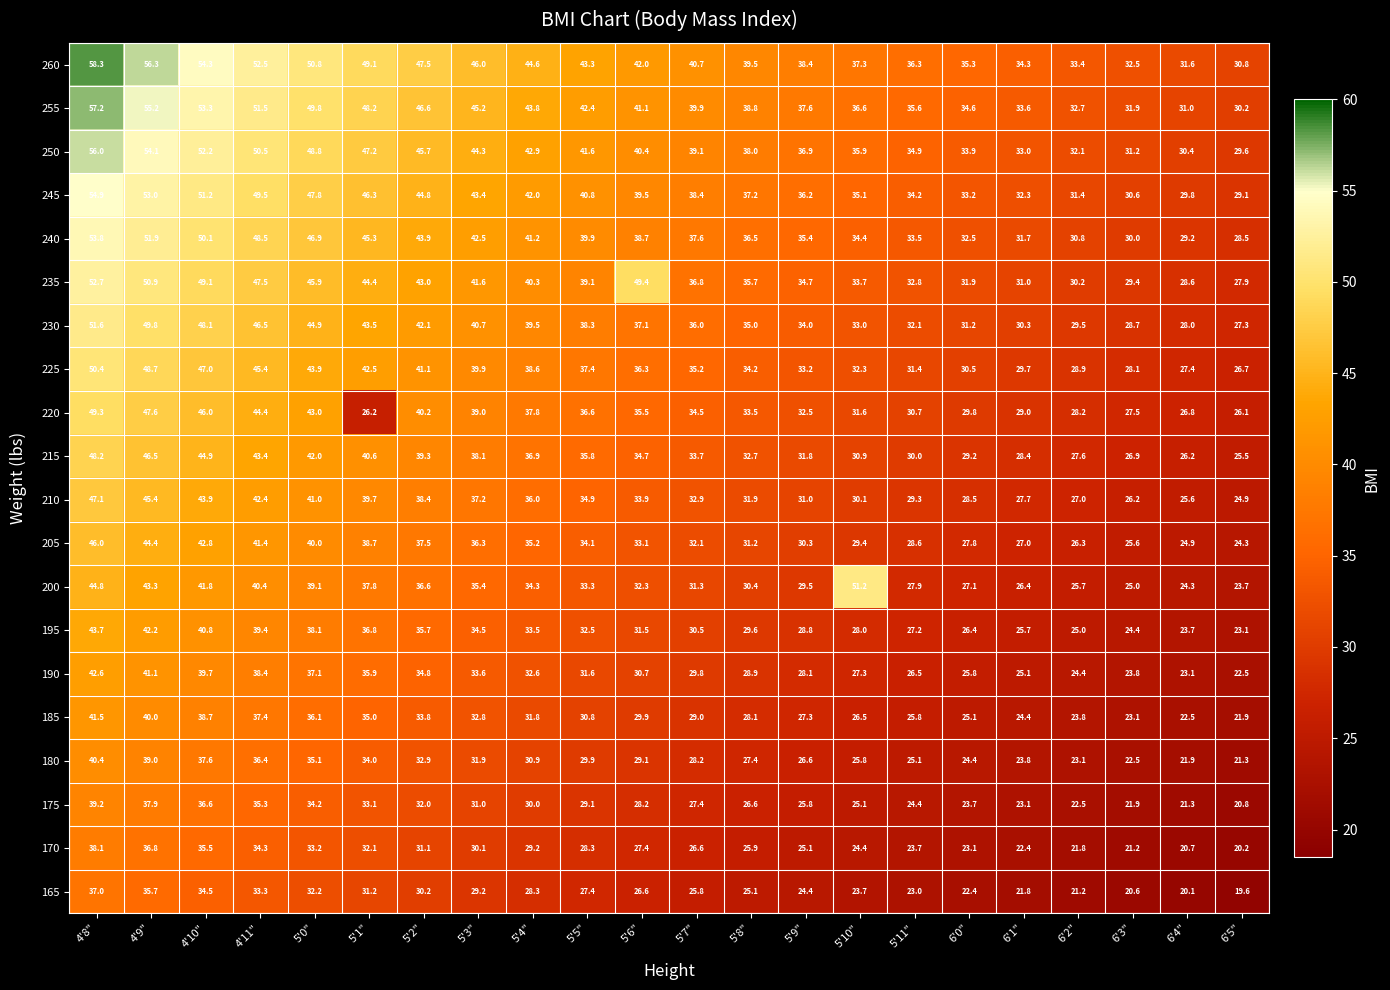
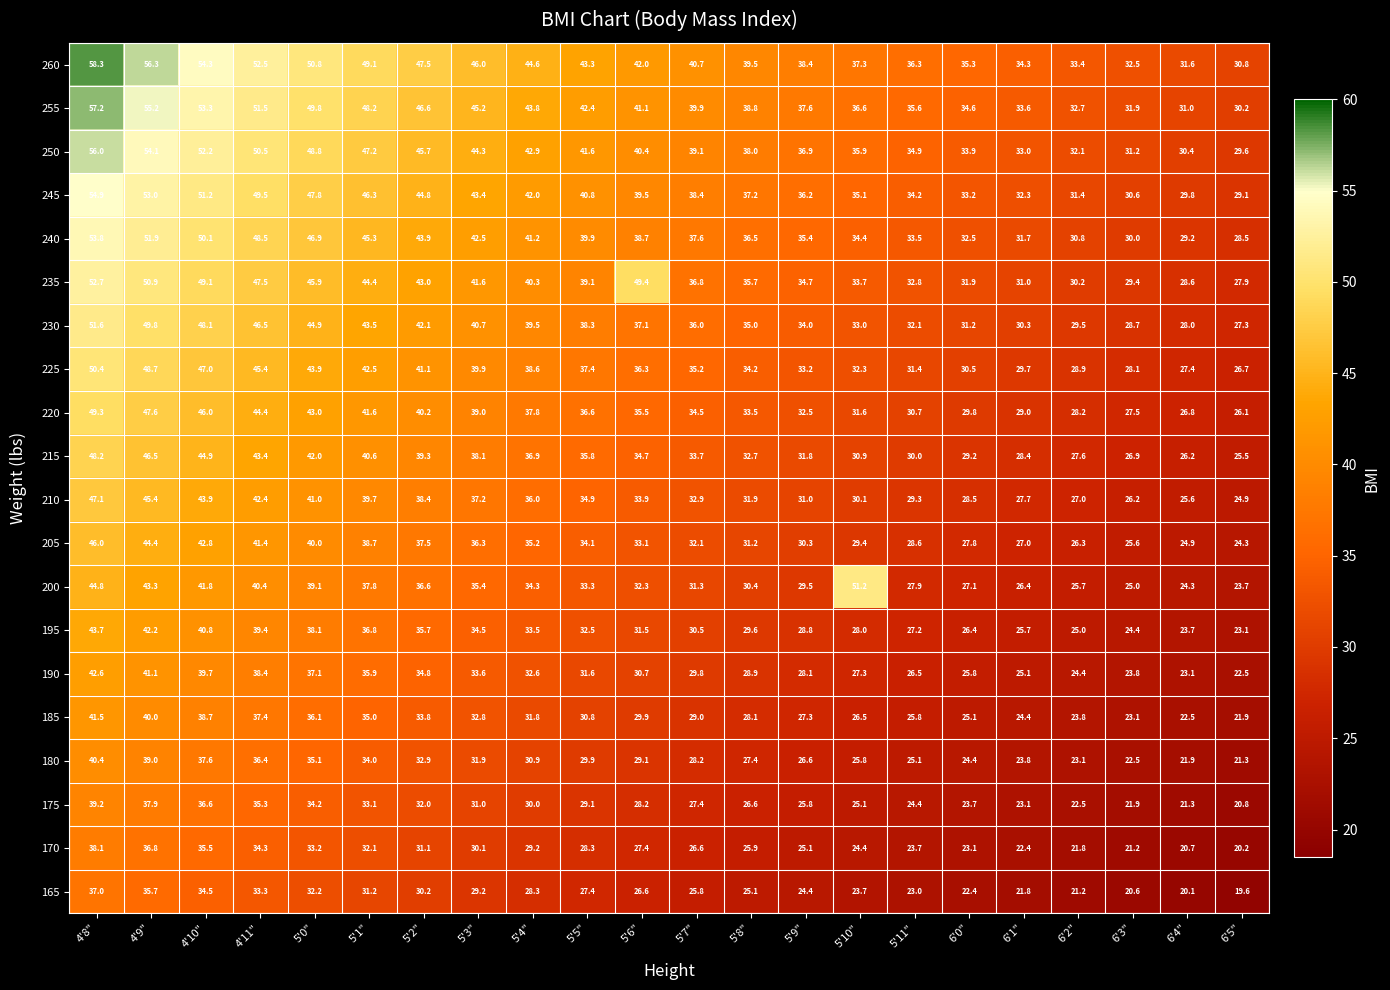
220, 5'1": 26.2 -> 41.6
